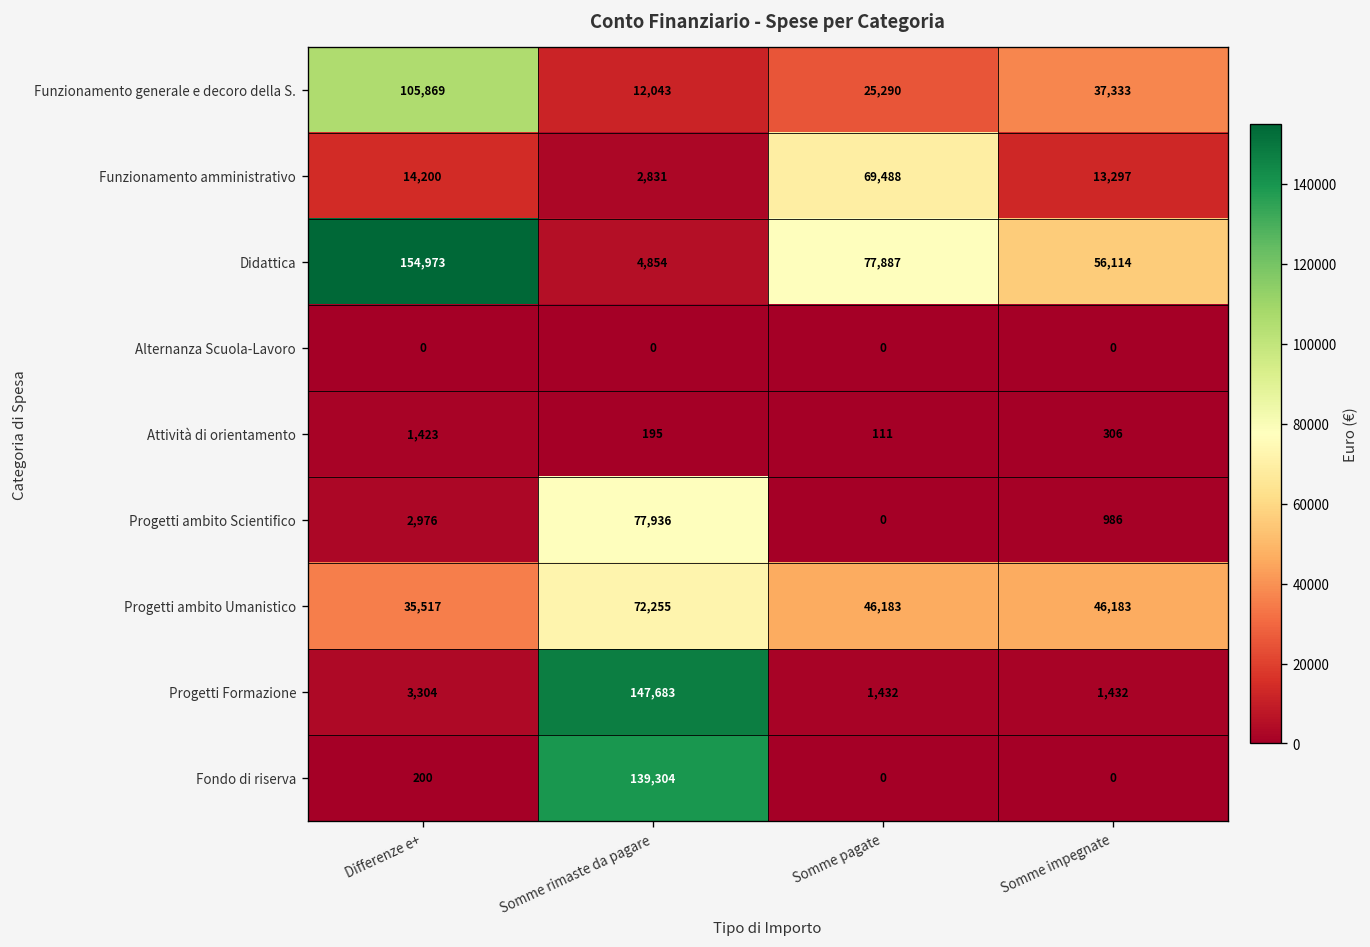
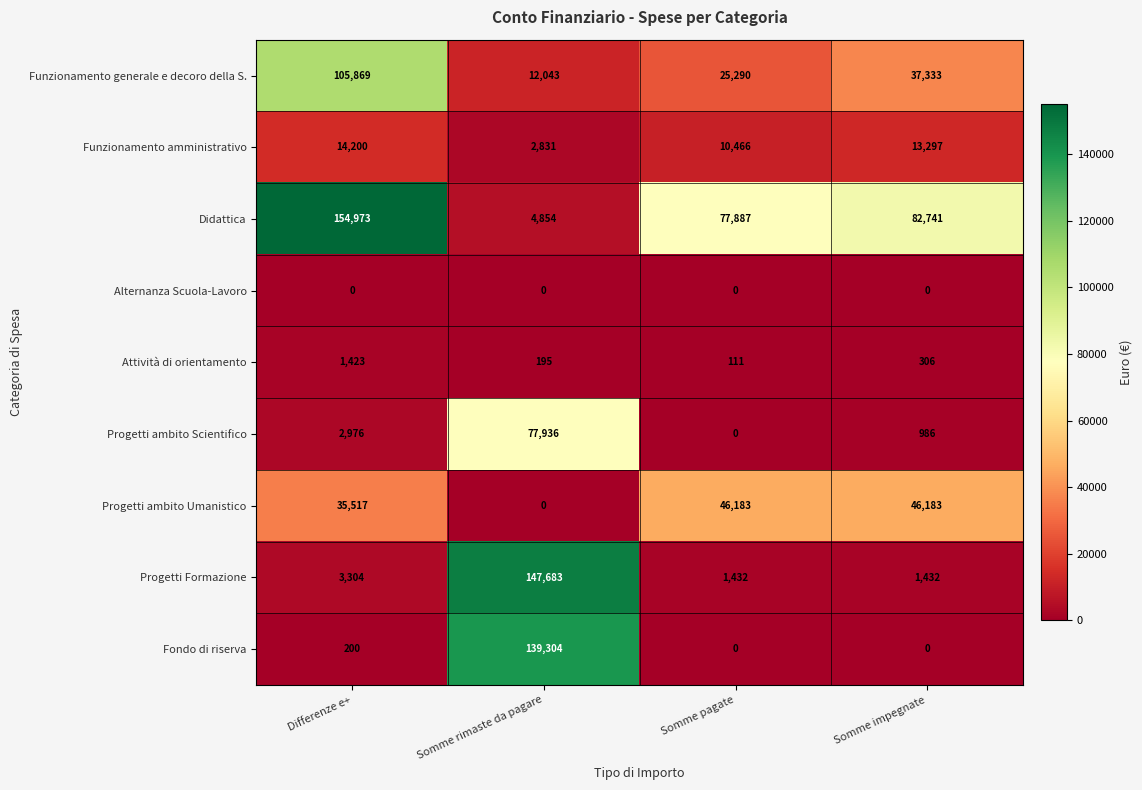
Funzionamento amministrativo, Somme pagate: 69,488 -> 10,466
Didattica, Somme impegnate: 56,114 -> 82,741
Progetti ambito Umanistico, Somme rimaste da pagare: 72,255 -> 0
